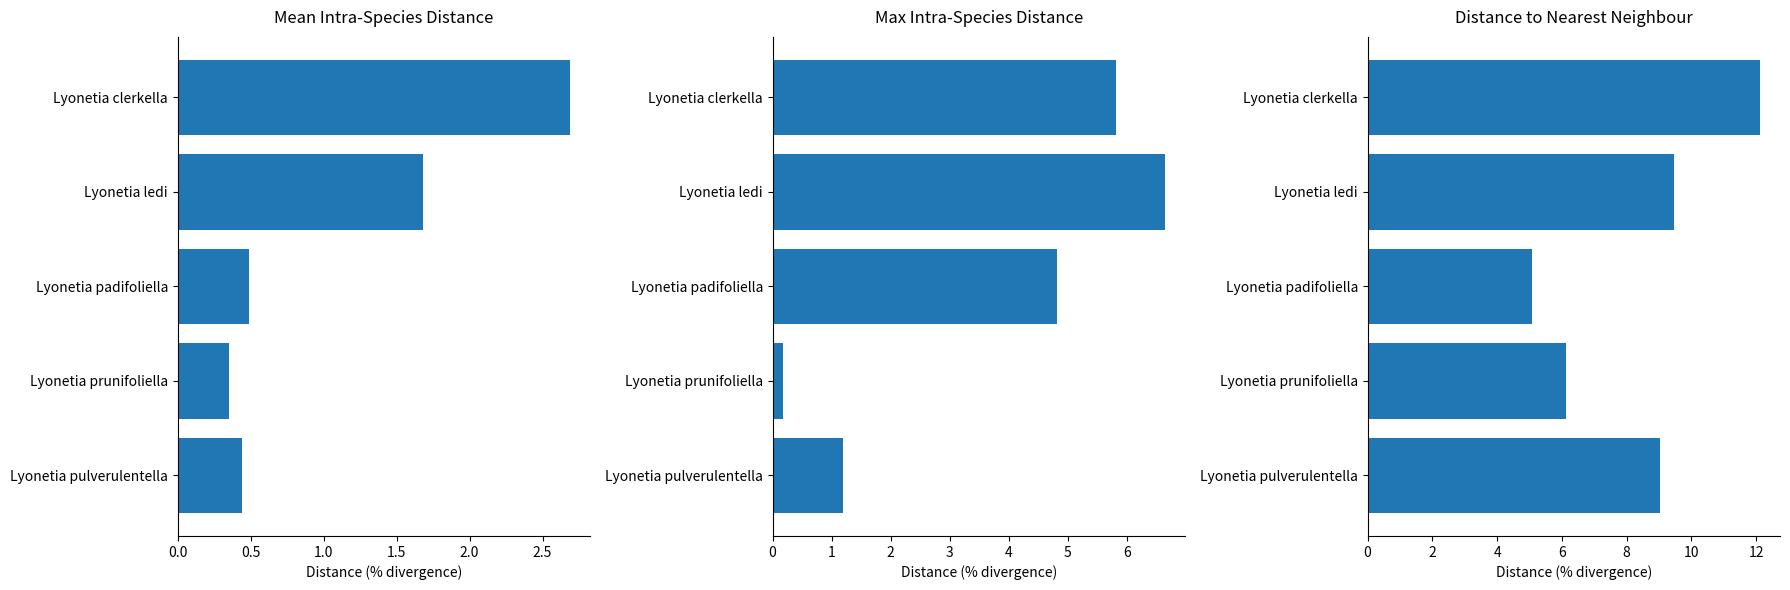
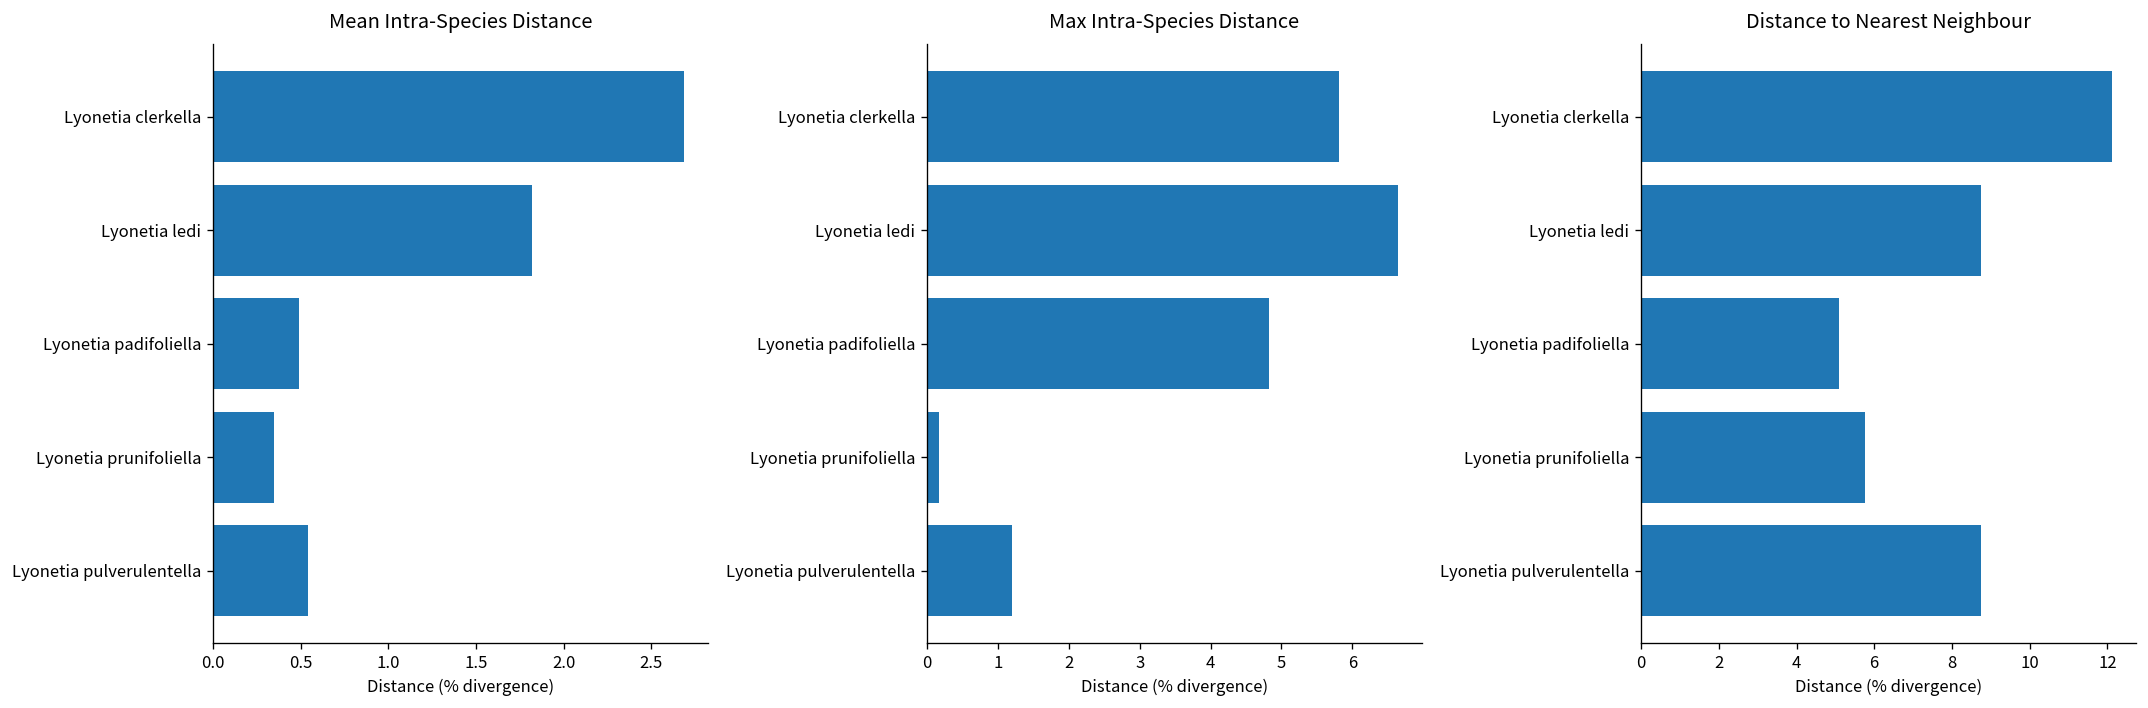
Mean Intra-Species Distance, Lyonetia ledi: 1.68 -> 1.82
Mean Intra-Species Distance, Lyonetia pulverulentella: 0.44 -> 0.54
Distance to Nearest Neighbour, Lyonetia ledi: 9.5 -> 8.8
Distance to Nearest Neighbour, Lyonetia prunifoliella: 6.1 -> 5.8
Distance to Nearest Neighbour, Lyonetia pulverulentella: 9.0 -> 8.8
